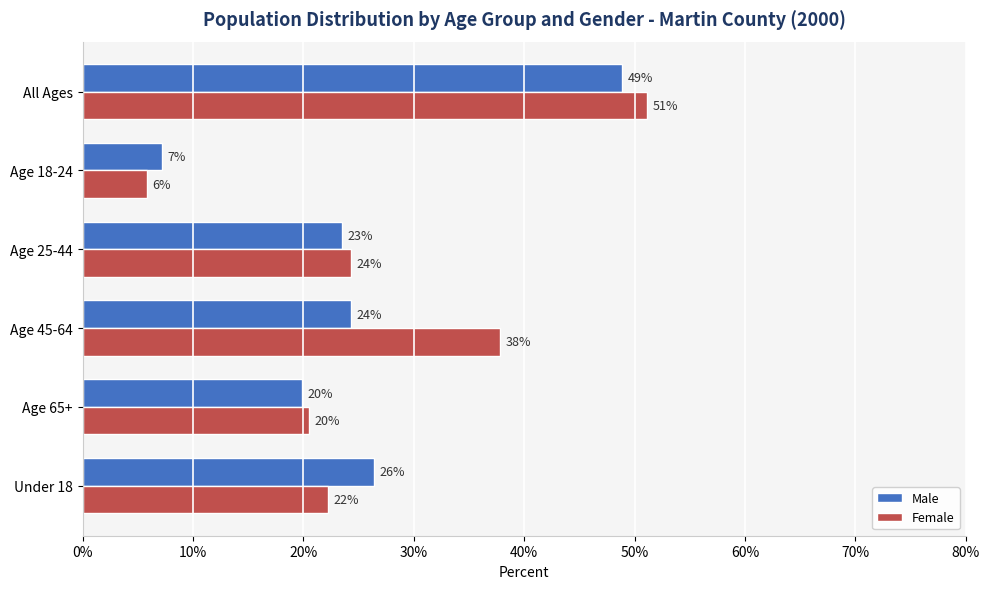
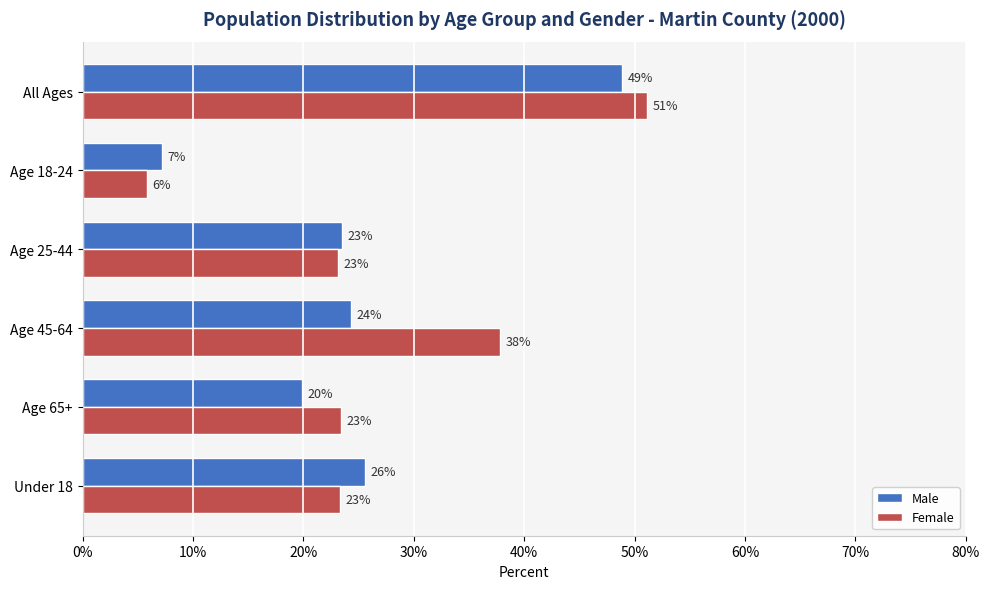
Female, Age 25-44: 24% -> 23%
Female, Age 65+: 20% -> 23%
Male, Under 18: 26.4% -> 25.6%
Female, Under 18: 22% -> 23%
